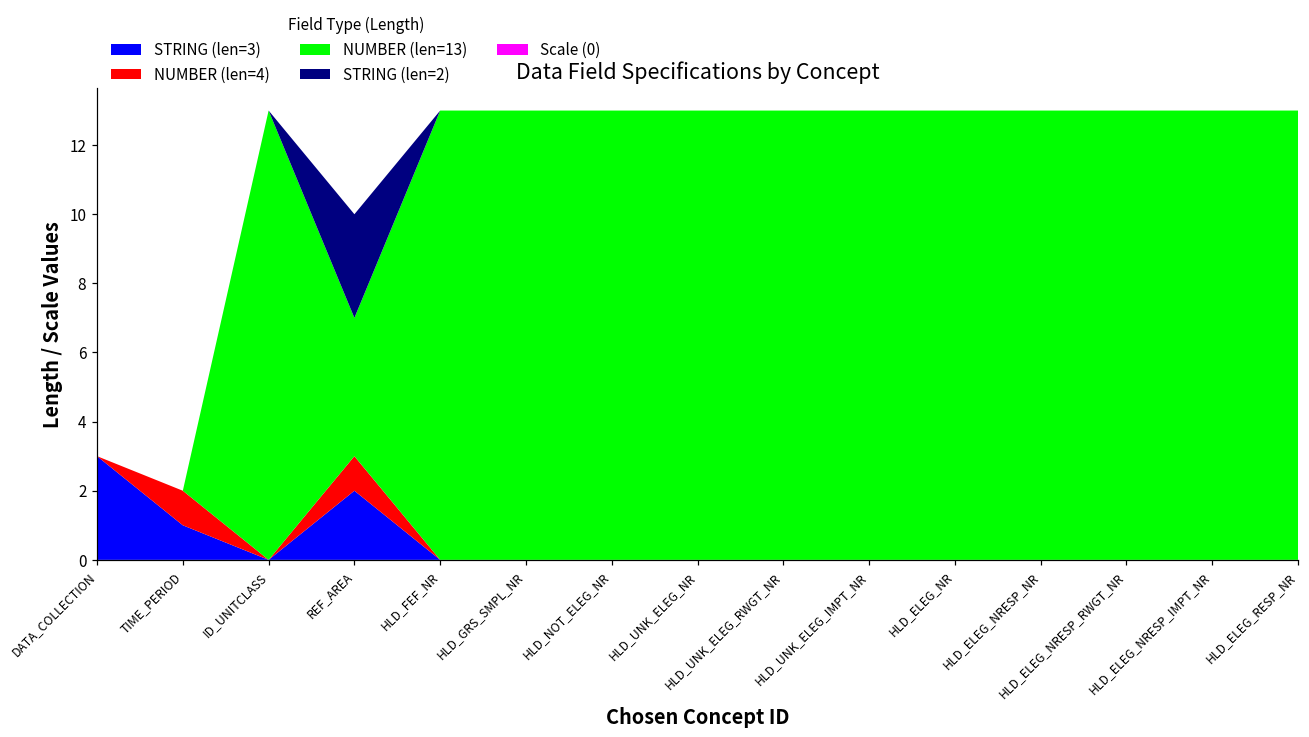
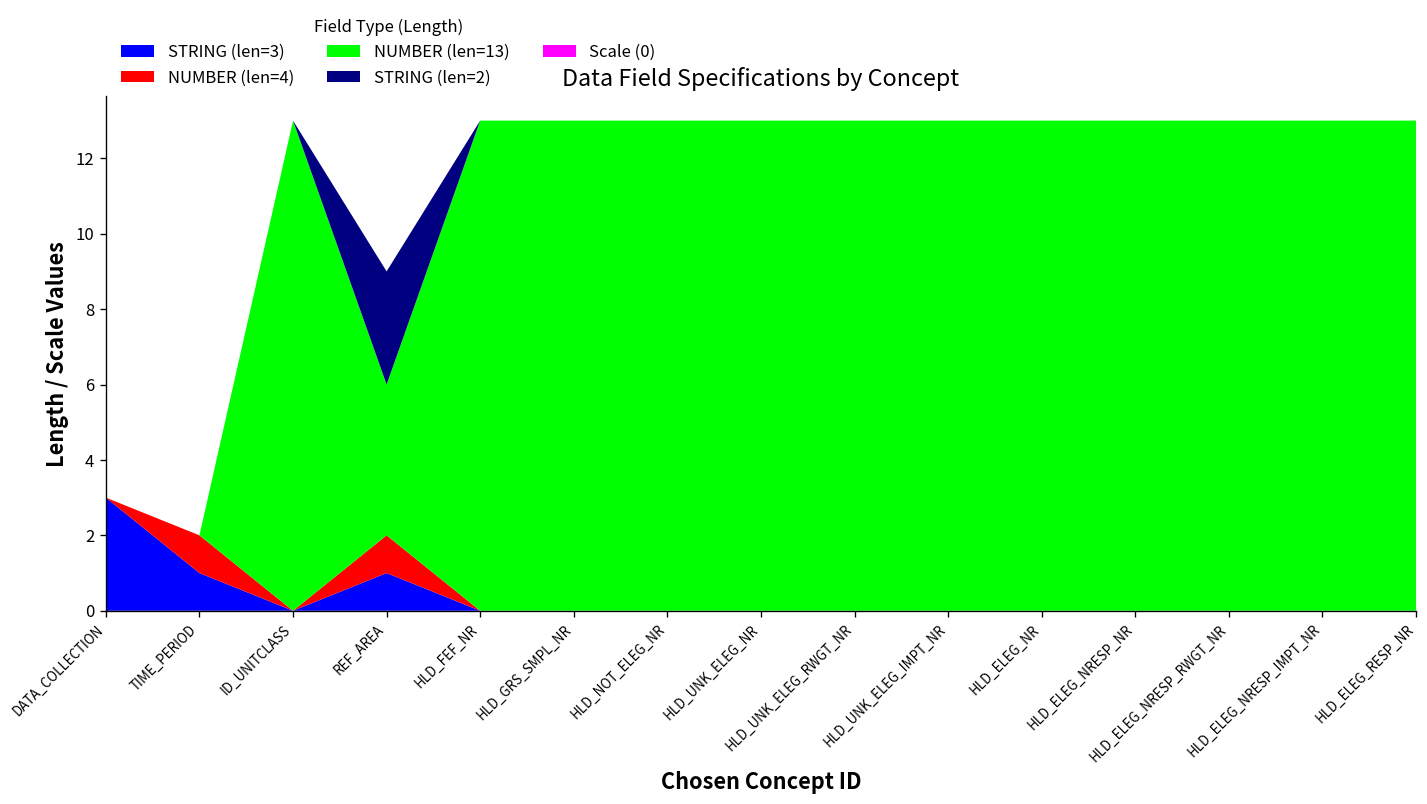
STRING (len=3), REF_AREA: 2 -> 1
